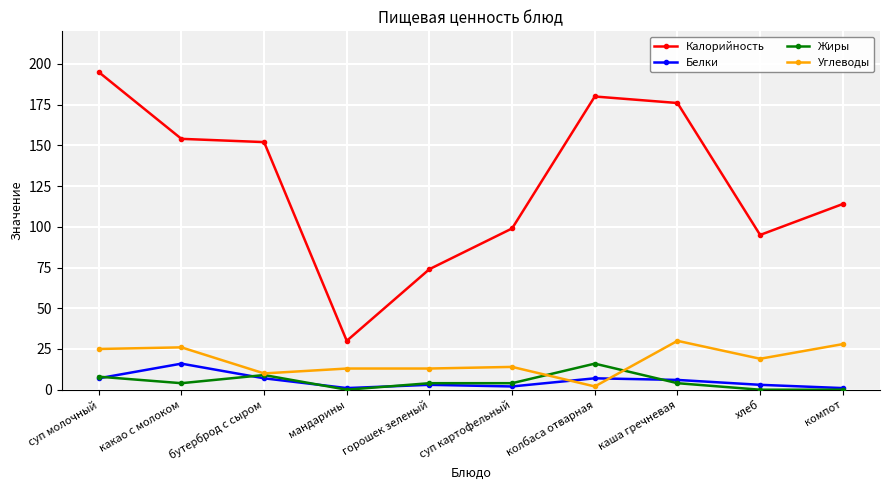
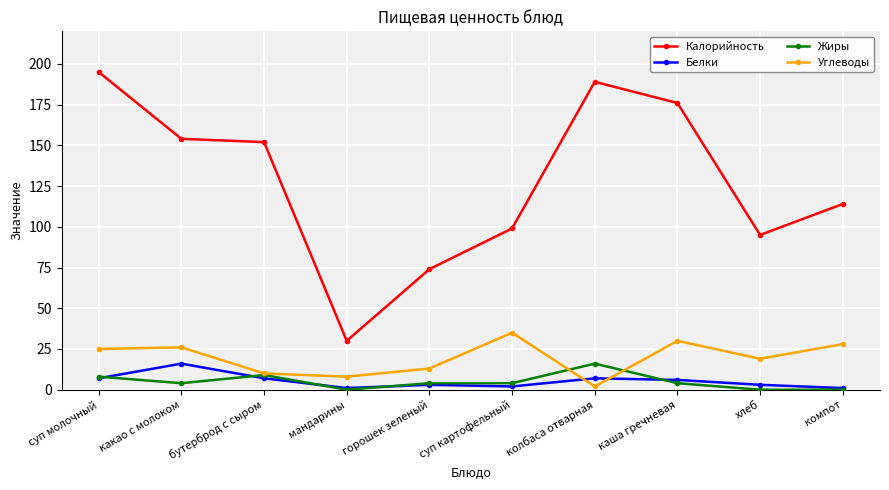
Углеводы, мандарины: 13 -> 8
Углеводы, суп картофельный: 14 -> 35
Калорийность, колбаса отварная: 180 -> 189
